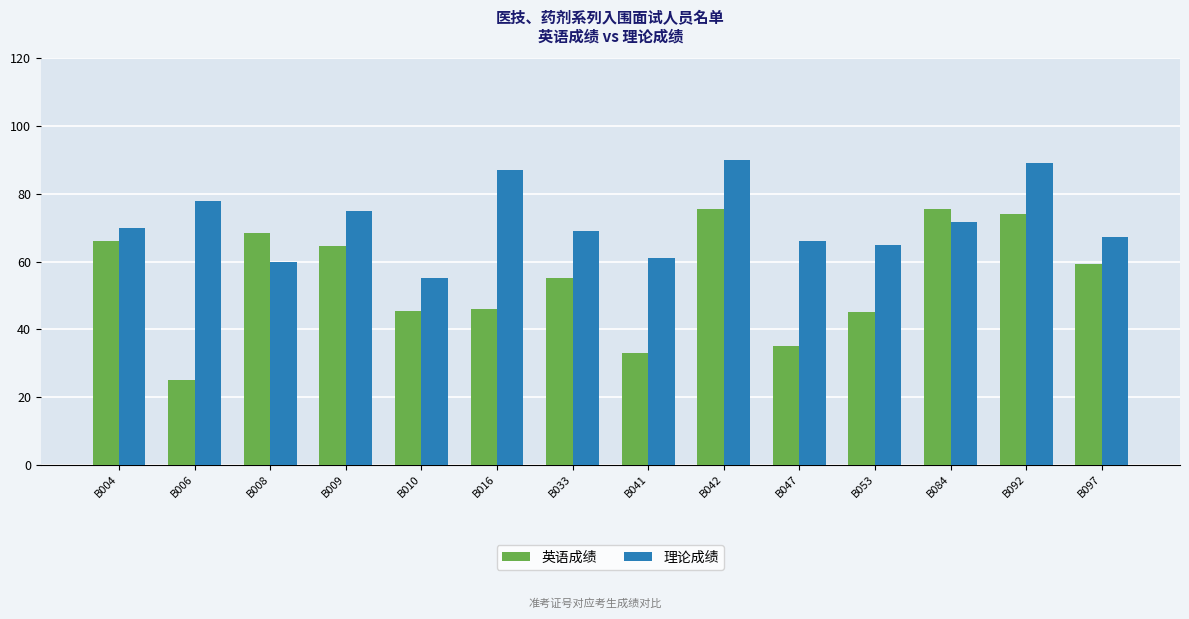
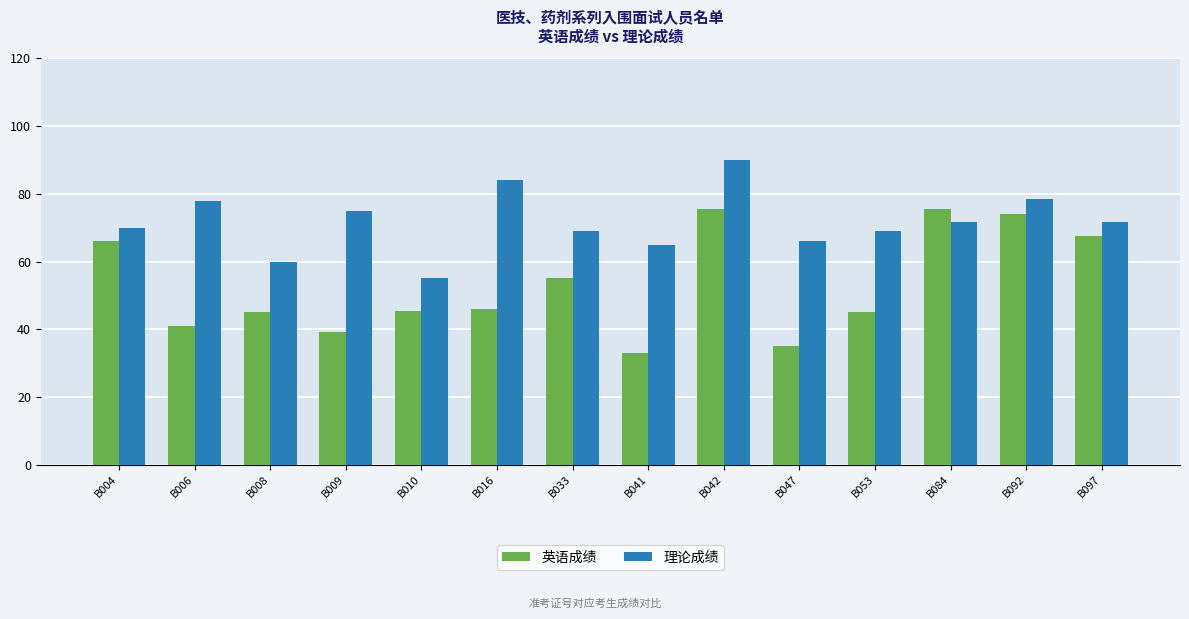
英语成绩, B006: 25 -> 41
英语成绩, B008: 69 -> 45
英语成绩, B009: 65 -> 39
理论成绩, B016: 87 -> 84
理论成绩, B041: 61 -> 65
理论成绩, B053: 65 -> 69
理论成绩, B092: 89 -> 79
英语成绩, B097: 59 -> 68
理论成绩, B097: 67 -> 72
